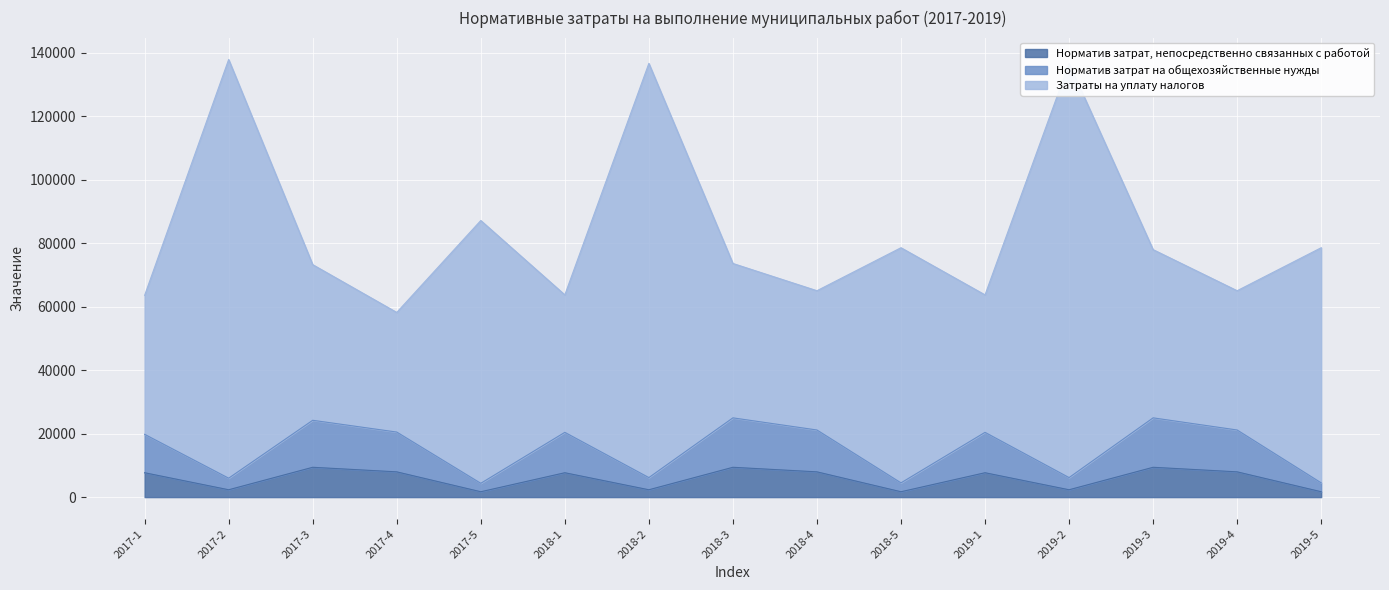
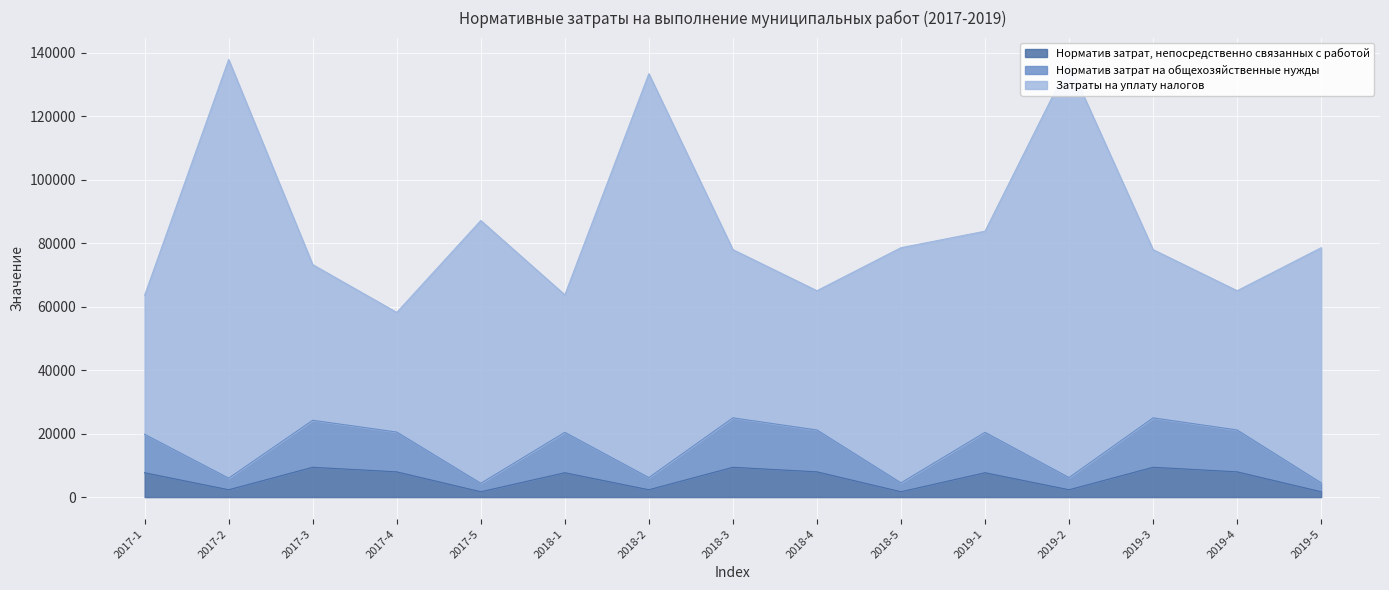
Затраты на уплату налогов, 2018-2: 130000 -> 127000
Затраты на уплату налогов, 2018-3: 49000 -> 53000
Затраты на уплату налогов, 2019-1: 43000 -> 63000
